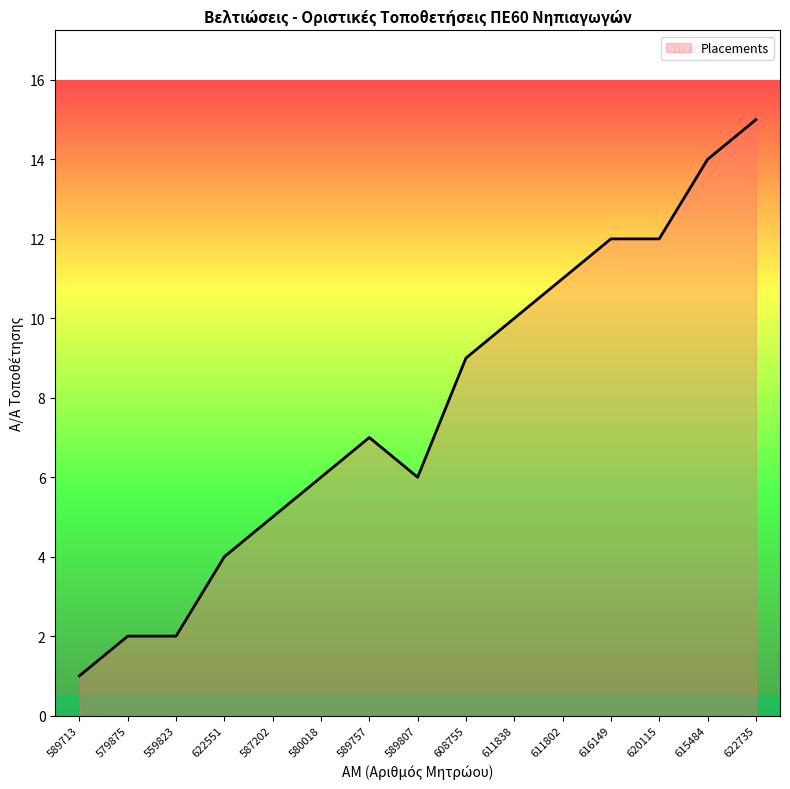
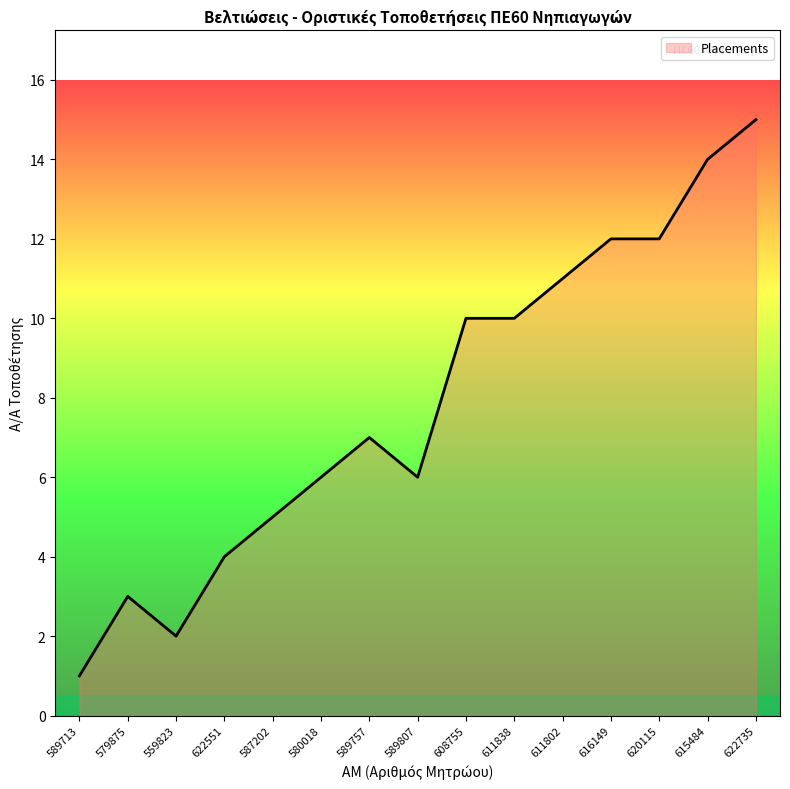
579875: 2 -> 3
608755: 9 -> 10
